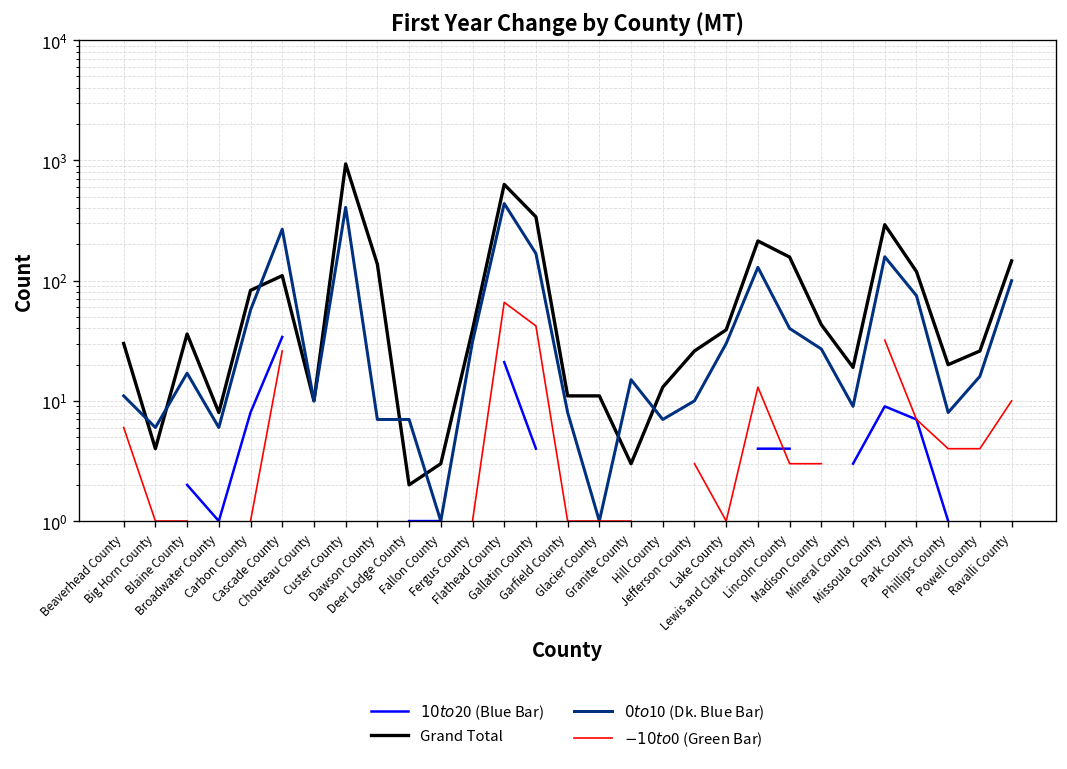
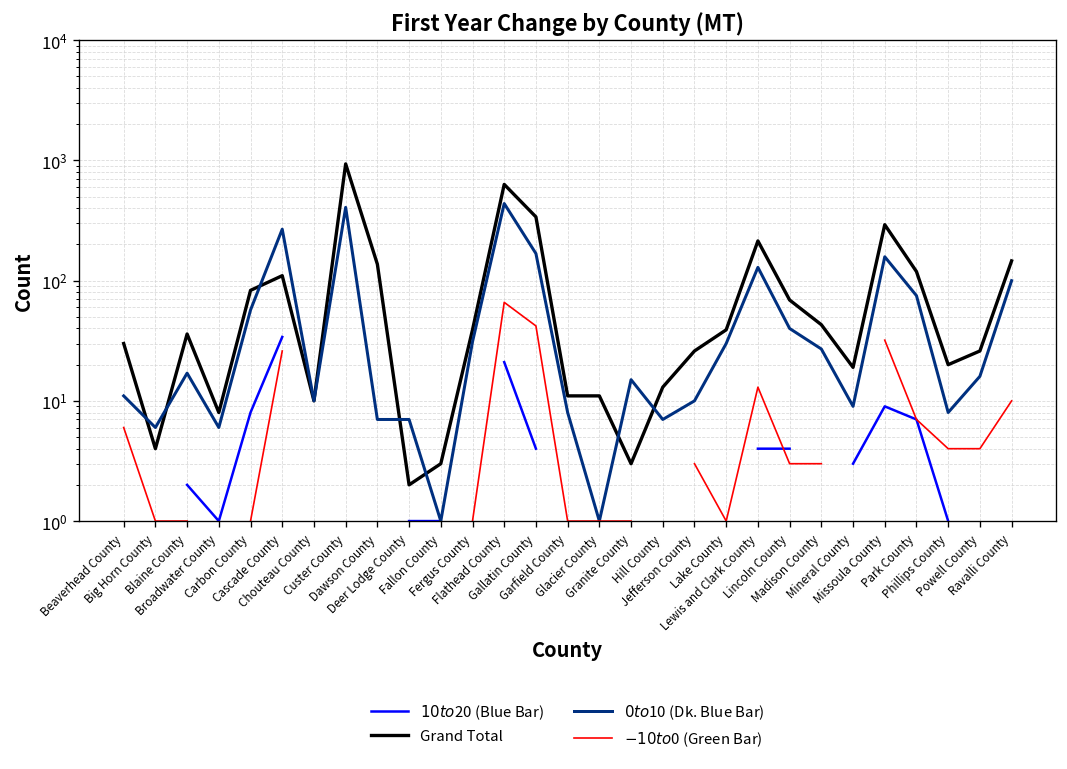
Grand Total, Lincoln County: 160 -> 70
